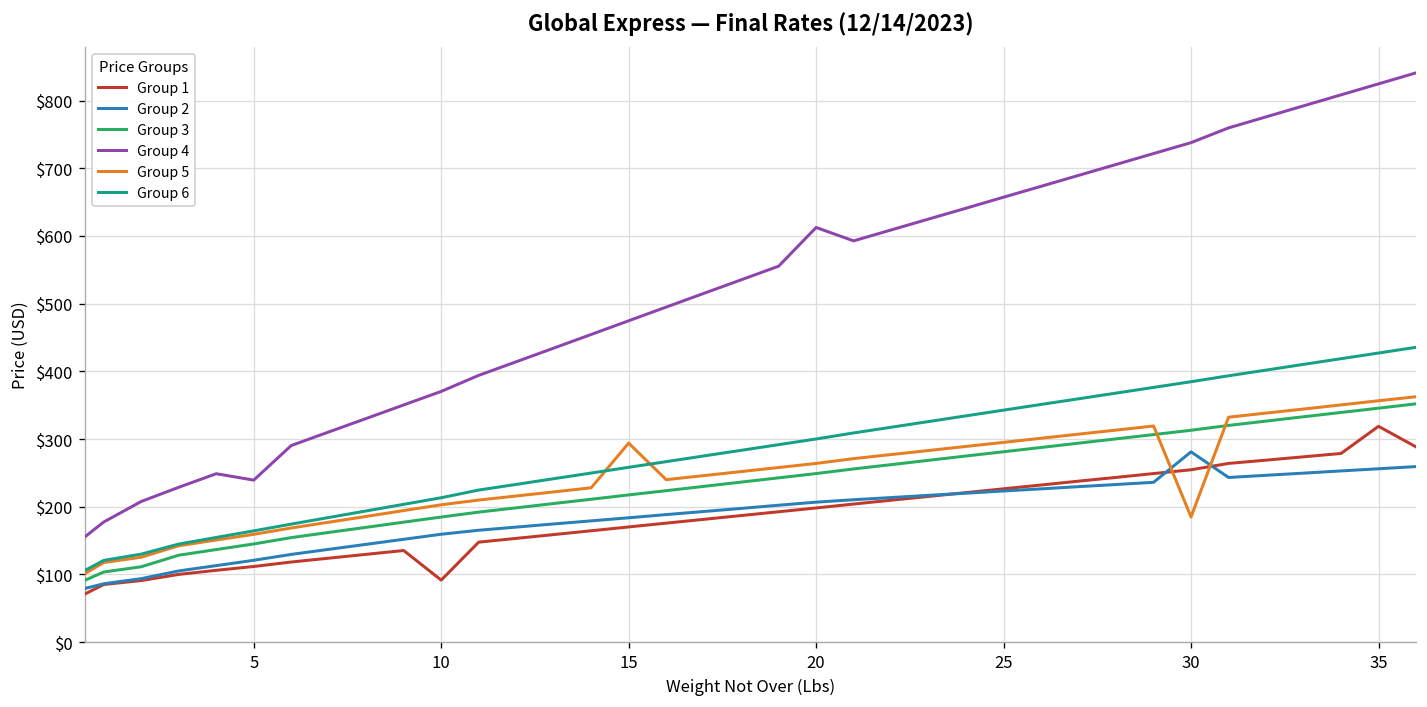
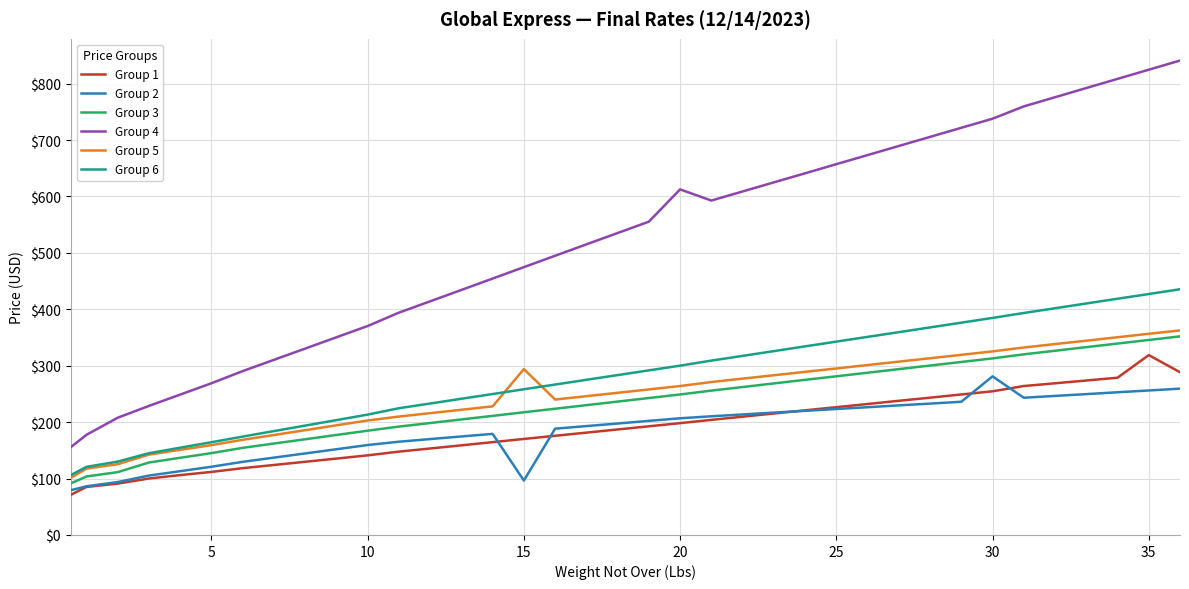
Group 4, 5: $240 -> $270
Group 1, 10: $90 -> $140
Group 2, 15: $180 -> $100
Group 5, 30: $180 -> $330
